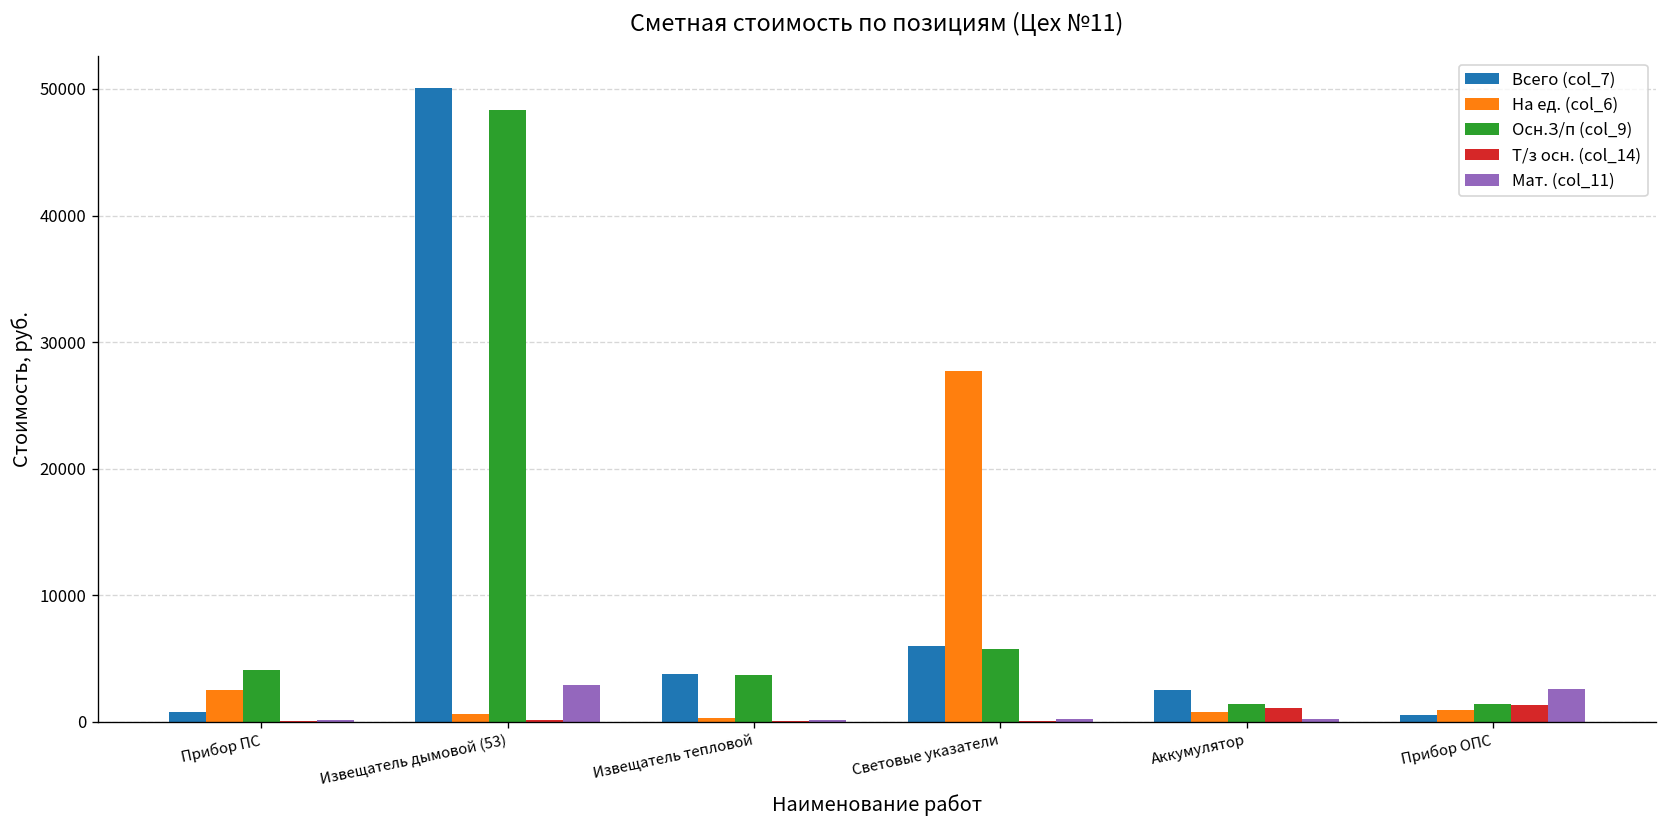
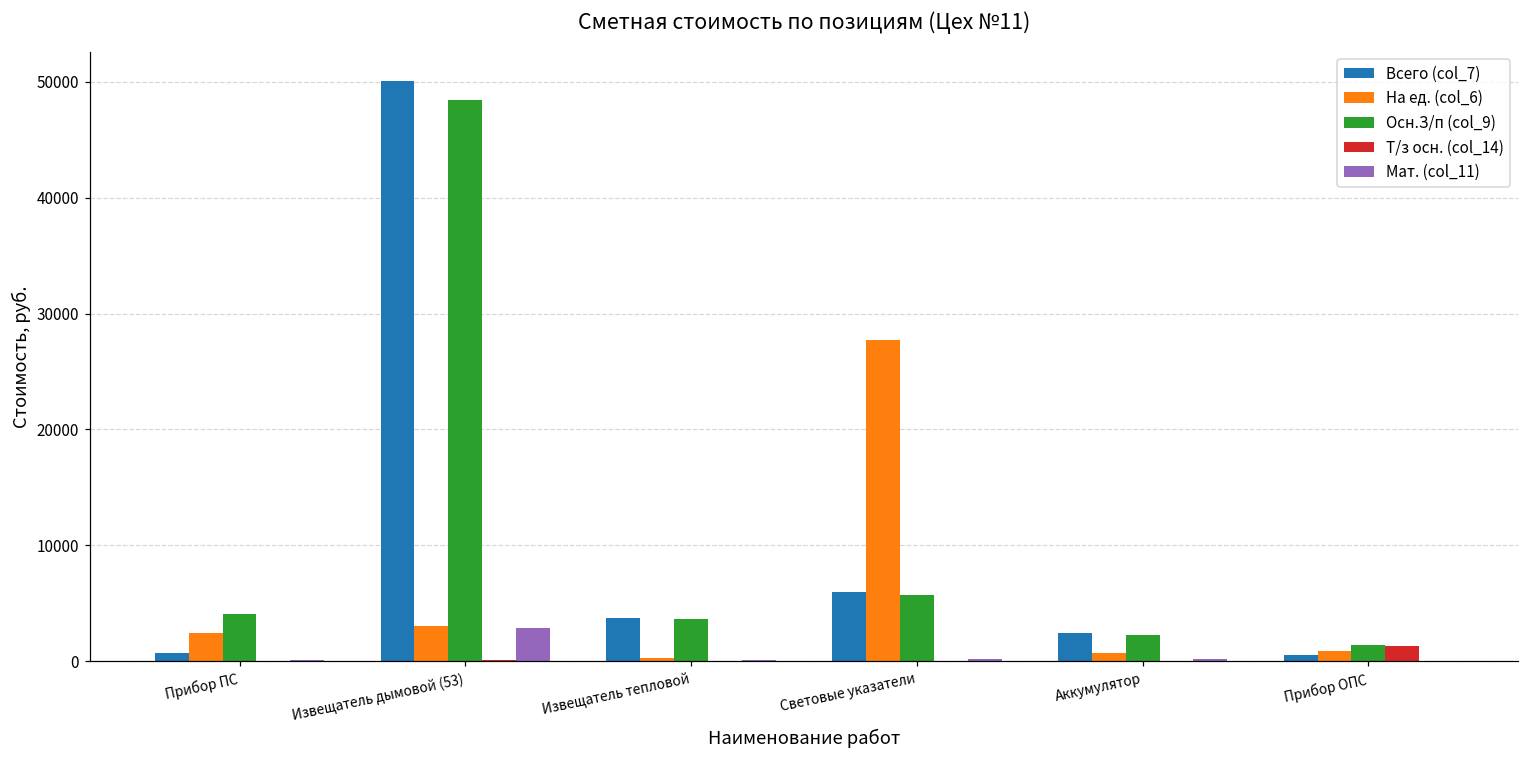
На ед. (col_6), Извещатель дымовой (53): 600 -> 3100
Осн.З/п (col_9), Аккумулятор: 1400 -> 2200
Т/з осн. (col_14), Аккумулятор: 1100 -> 0
Мат. (col_11), Прибор ОПС: 2600 -> 0
